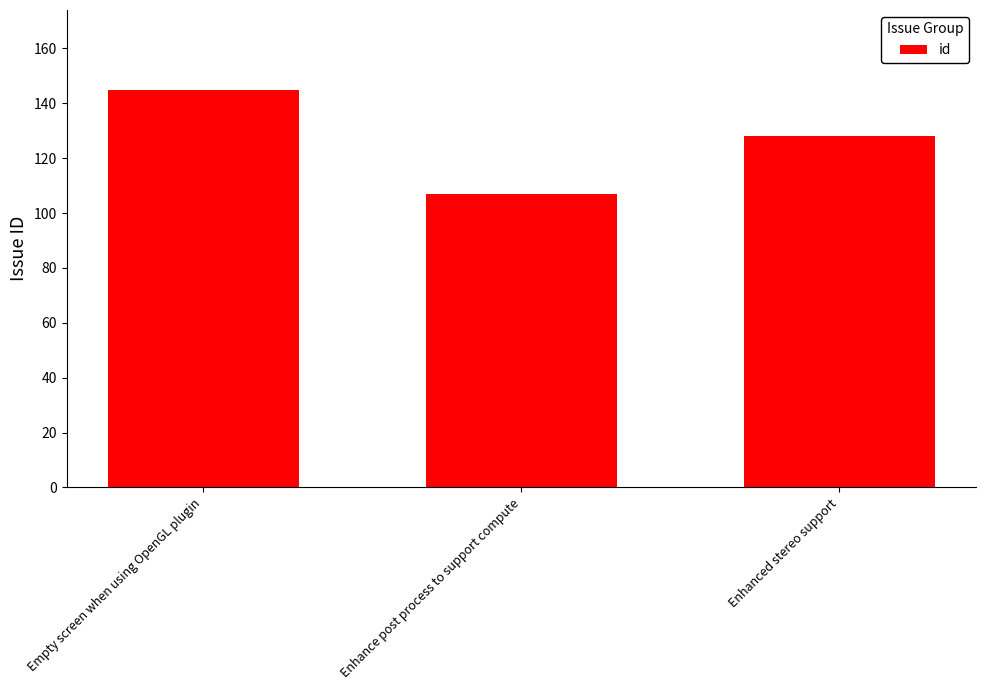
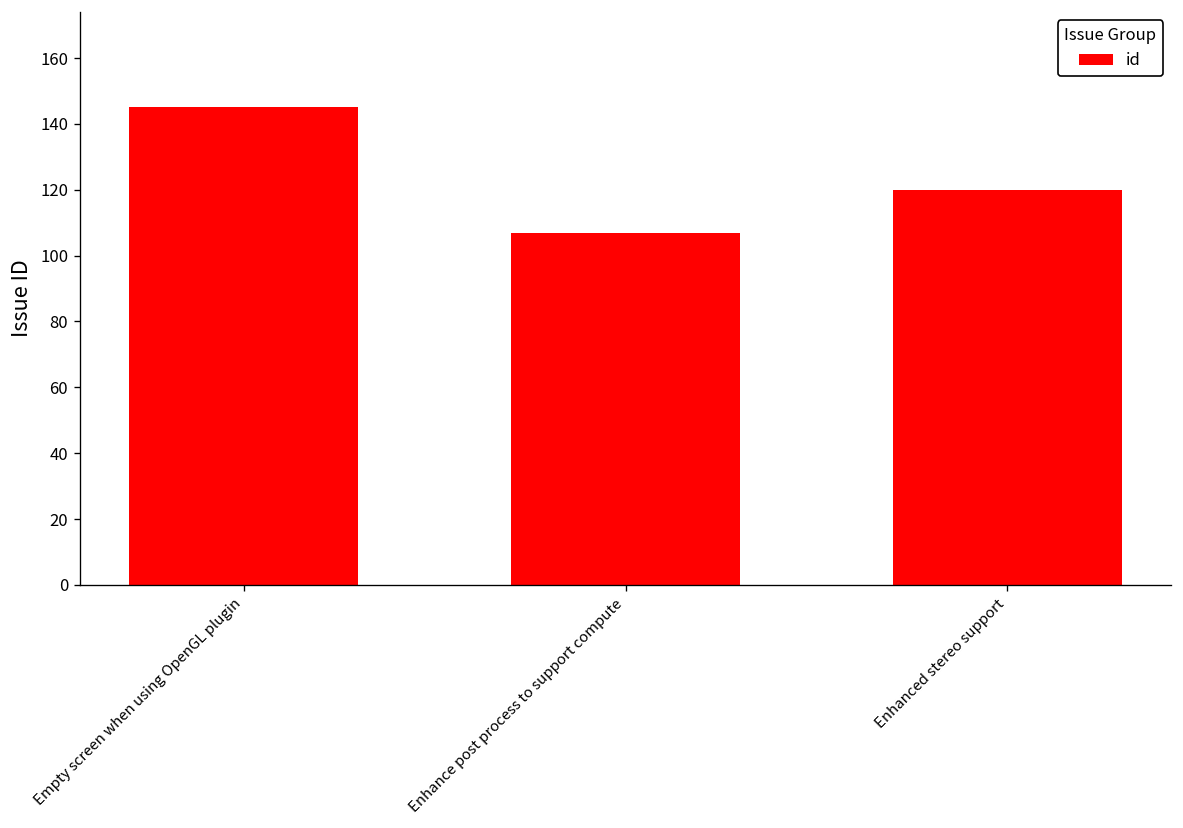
Enhanced stereo support: 128 -> 120
